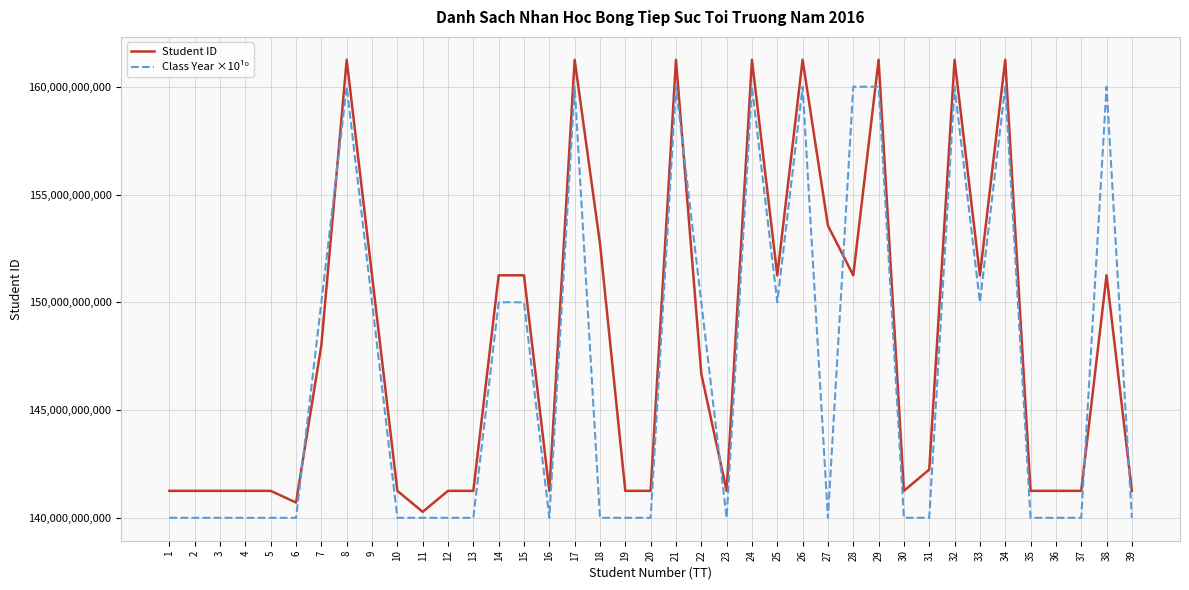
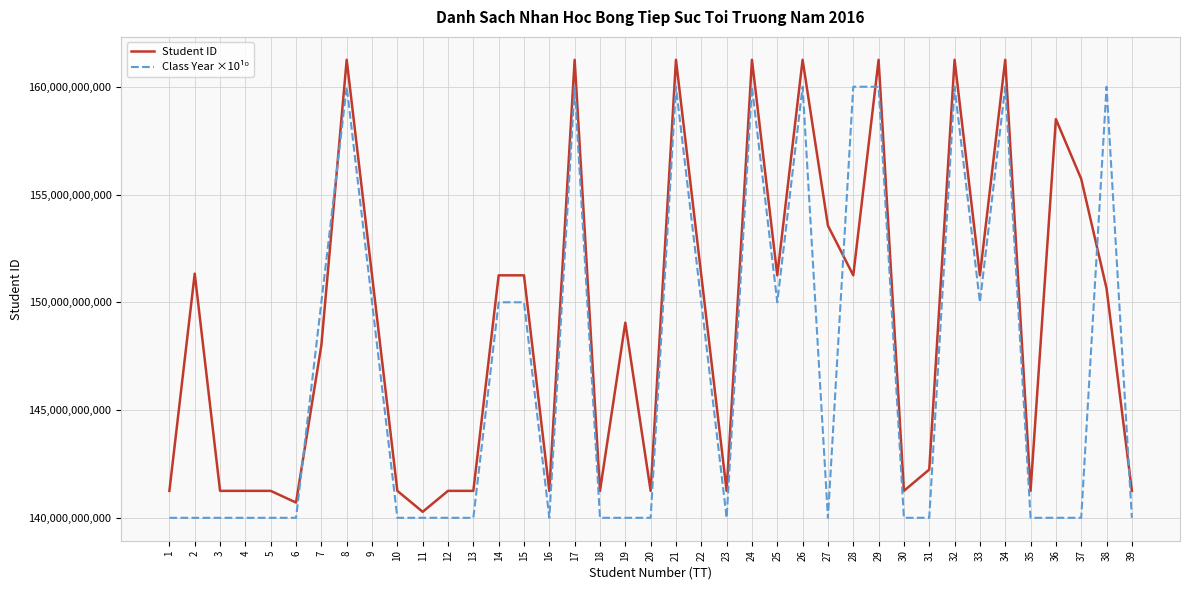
Student ID, 2: 141,300,000,000 -> 151,300,000,000
Student ID, 18: 152,700,000,000 -> 141,300,000,000
Student ID, 19: 141,300,000,000 -> 149,100,000,000
Student ID, 22: 146,700,000,000 -> 151,300,000,000
Student ID, 36: 141,300,000,000 -> 158,500,000,000
Student ID, 37: 141,300,000,000 -> 155,700,000,000
Student ID, 38: 151,300,000,000 -> 150,600,000,000
